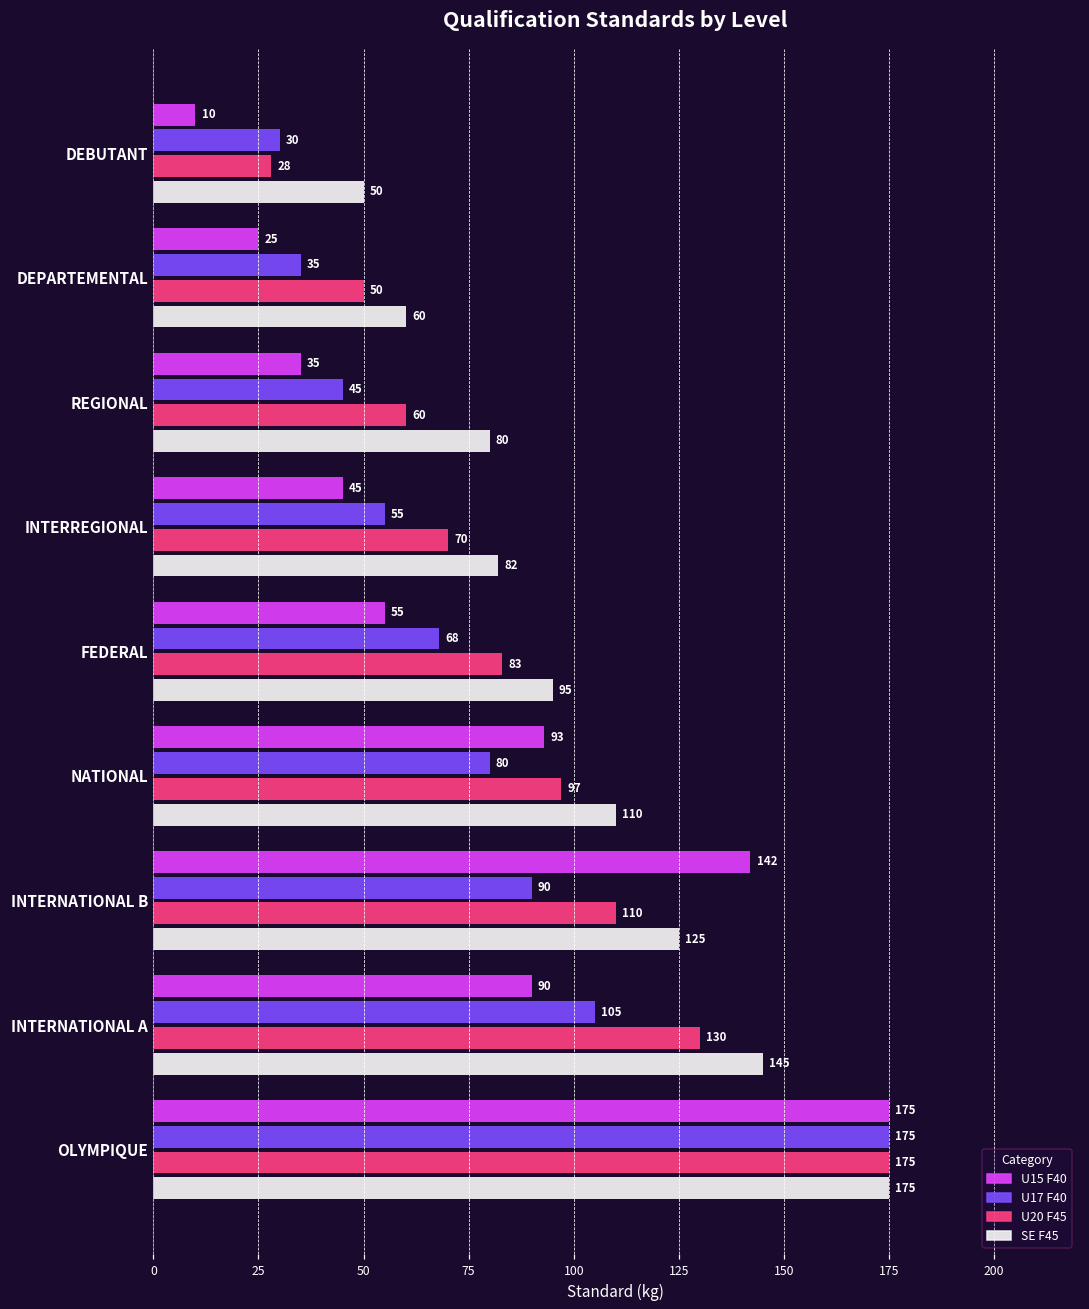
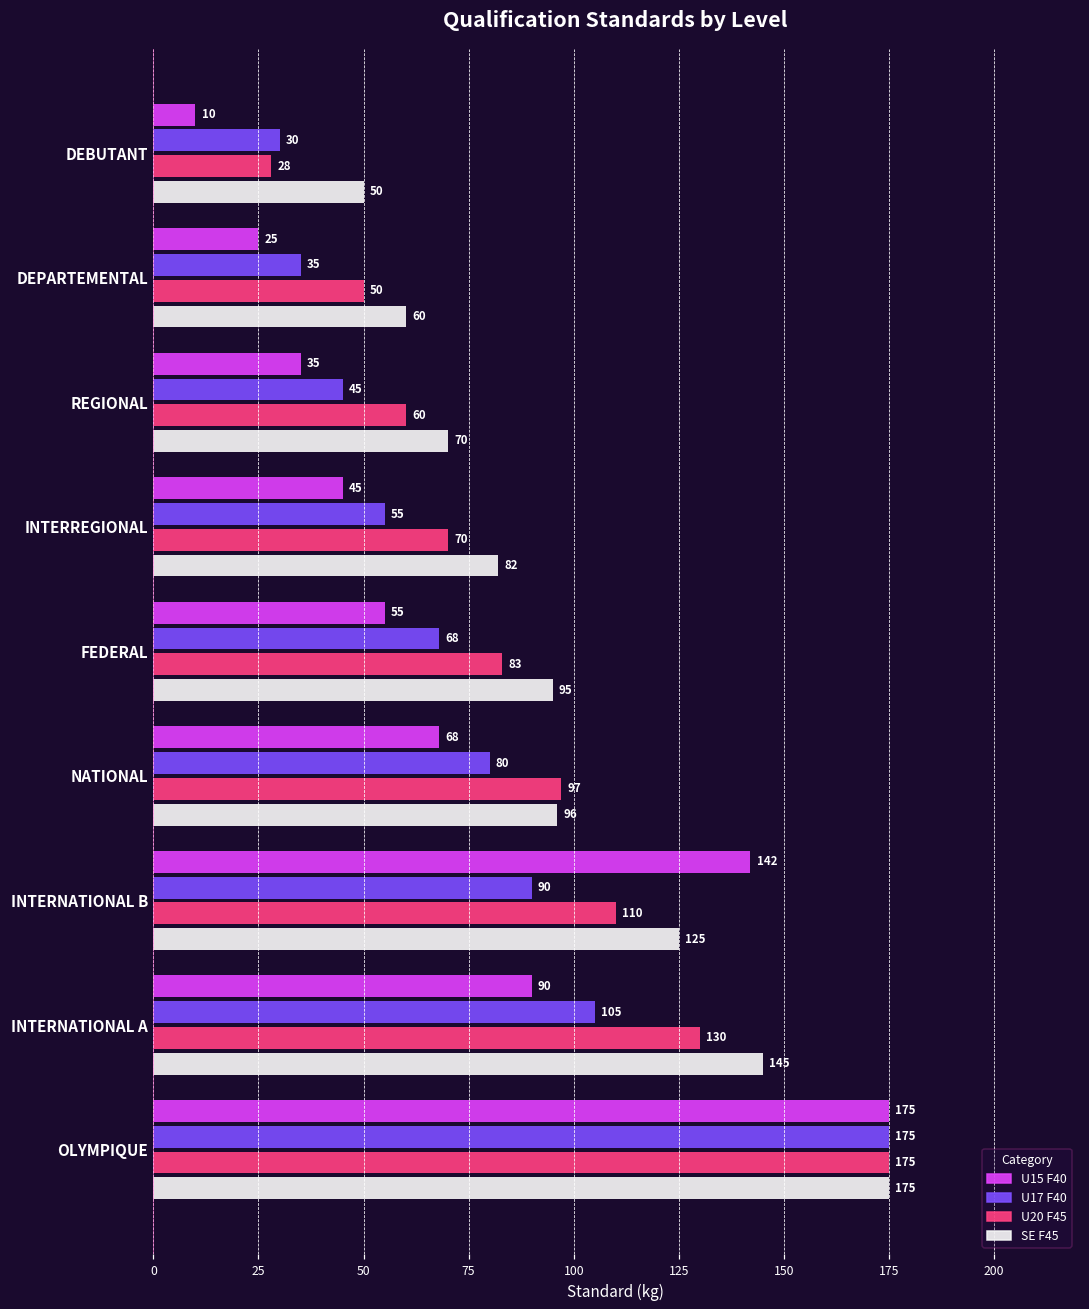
SE F45, REGIONAL: 80 -> 70
U15 F40, NATIONAL: 93 -> 68
SE F45, NATIONAL: 110 -> 96
